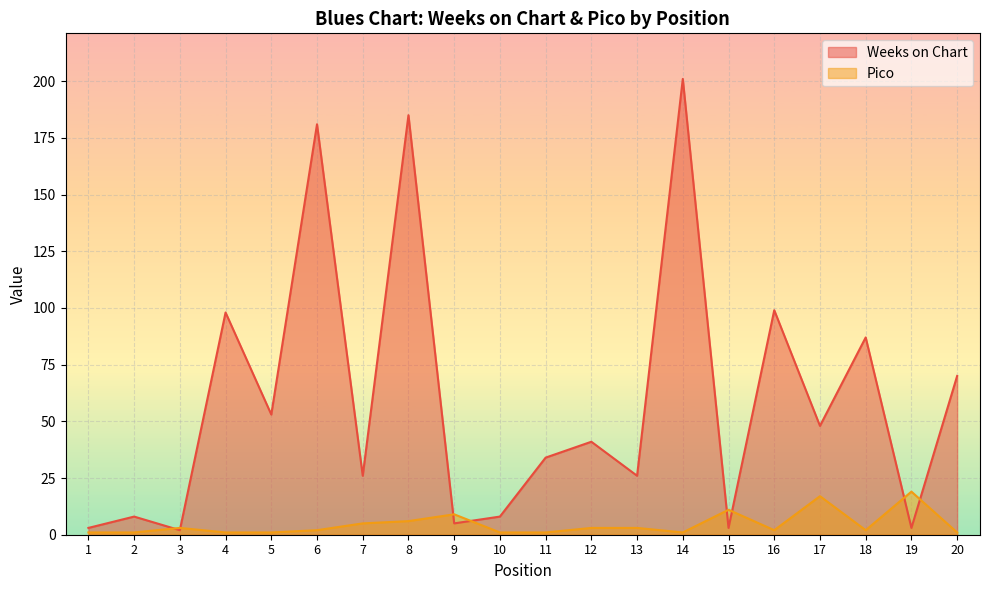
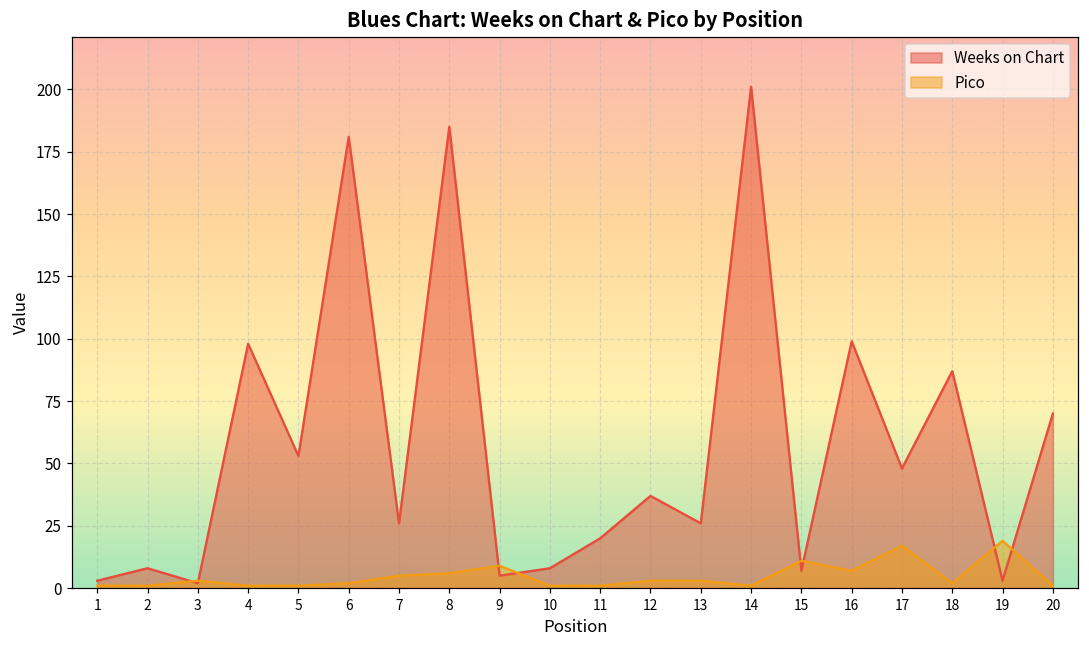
Weeks on Chart, 11: 34 -> 20
Weeks on Chart, 12: 41 -> 37
Weeks on Chart, 15: 3 -> 7
Pico, 16: 2 -> 7
